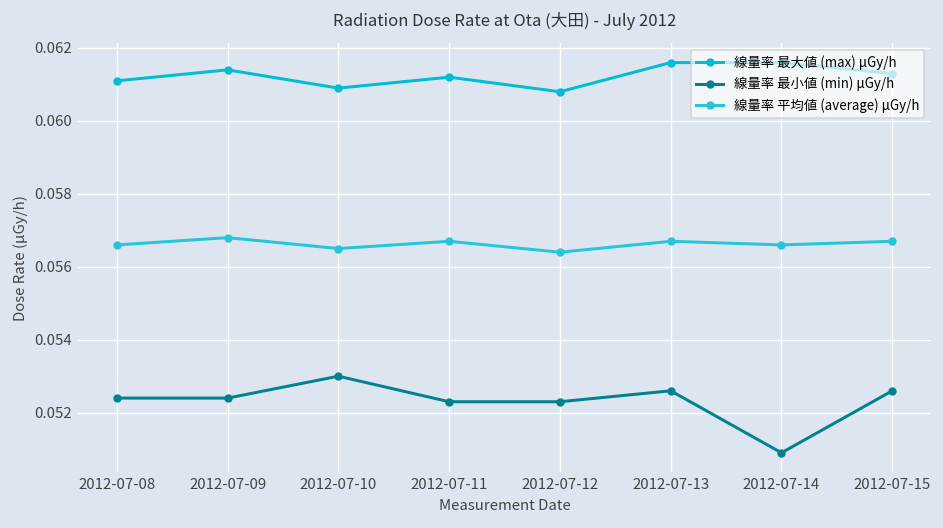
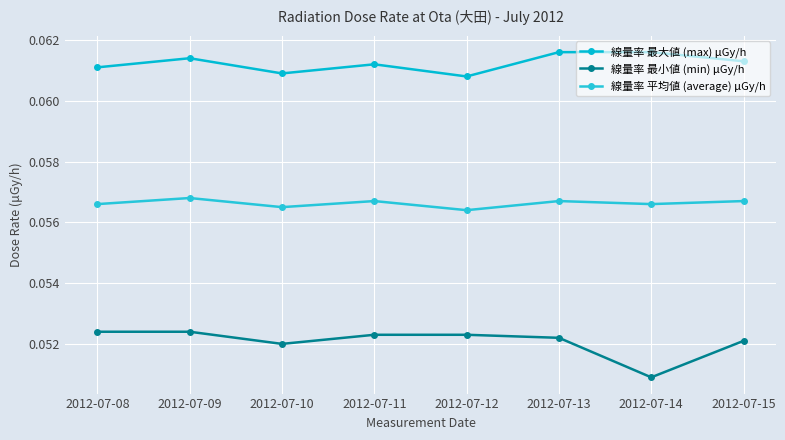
線量率 最小値 (min) μGy/h, 2012-07-10: 0.053 -> 0.052
線量率 最小値 (min) μGy/h, 2012-07-13: 0.0526 -> 0.0522
線量率 最小値 (min) μGy/h, 2012-07-15: 0.0526 -> 0.0521
